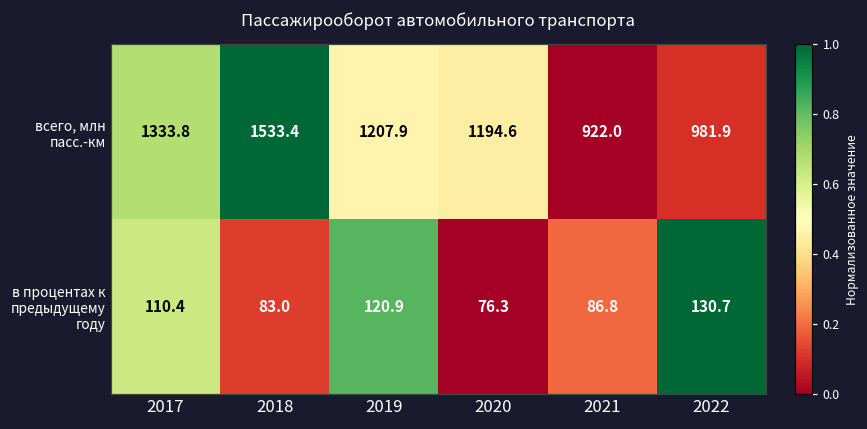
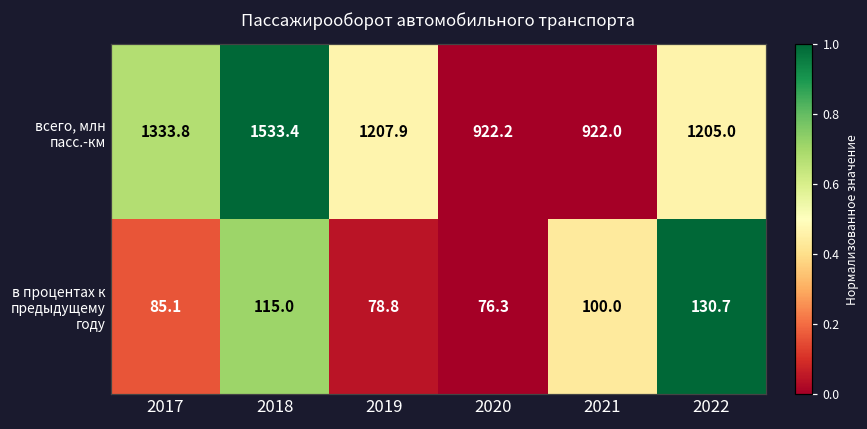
всего, млн пасс.-км, 2020: 1194.6 -> 922.2
всего, млн пасс.-км, 2022: 981.9 -> 1205.0
в процентах к предыдущему году, 2017: 110.4 -> 85.1
в процентах к предыдущему году, 2018: 83.0 -> 115.0
в процентах к предыдущему году, 2019: 120.9 -> 78.8
в процентах к предыдущему году, 2021: 86.8 -> 100.0
